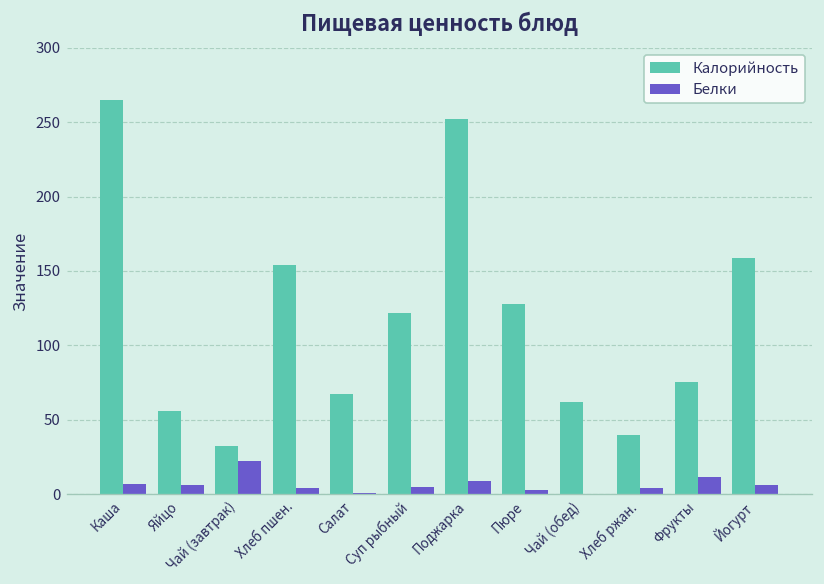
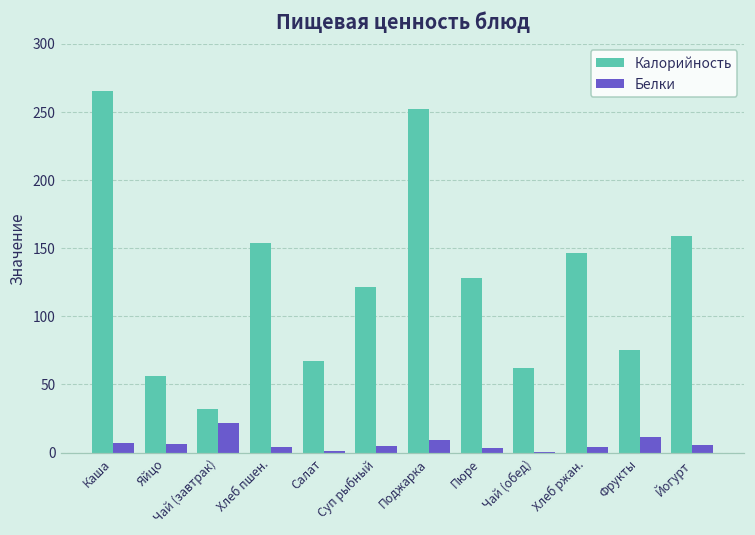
Калорийность, Хлеб ржан.: 40 -> 146
